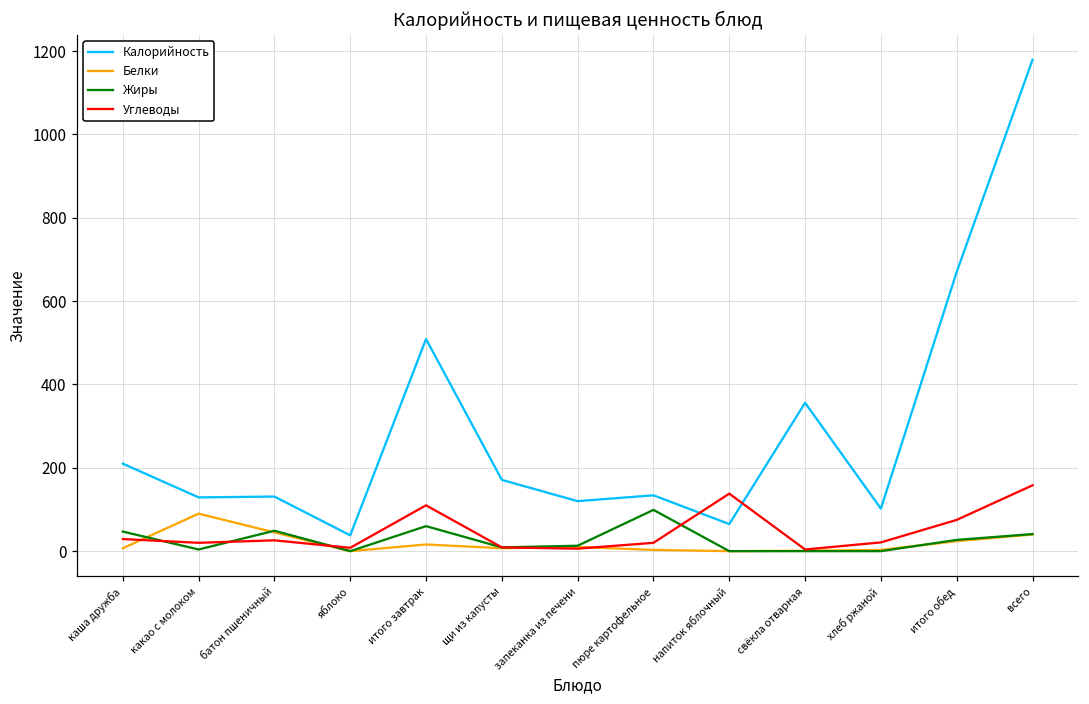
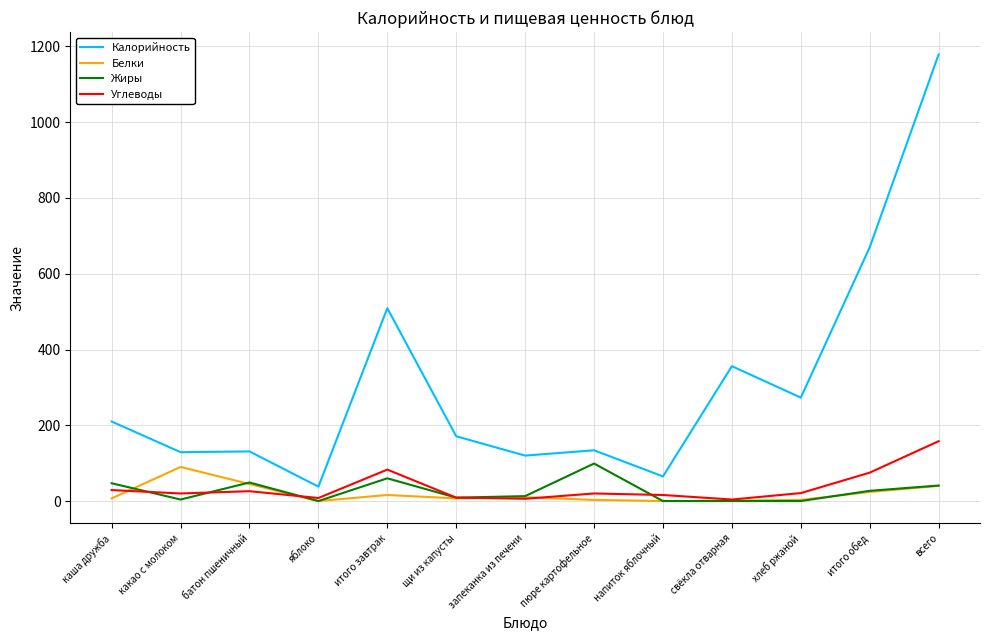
Углеводы, итого завтрак: 110 -> 80
Углеводы, напиток яблочный: 140 -> 20
Калорийность, хлеб ржаной: 100 -> 270
